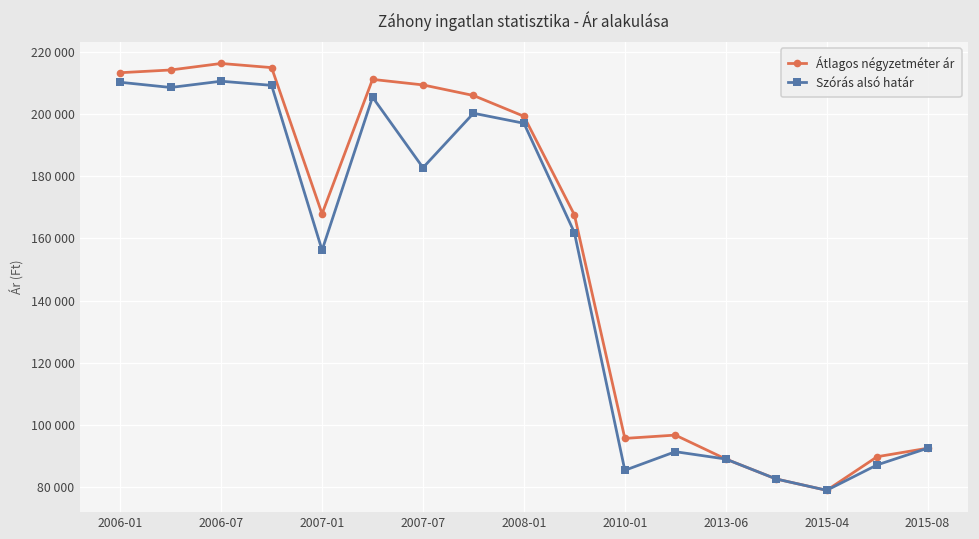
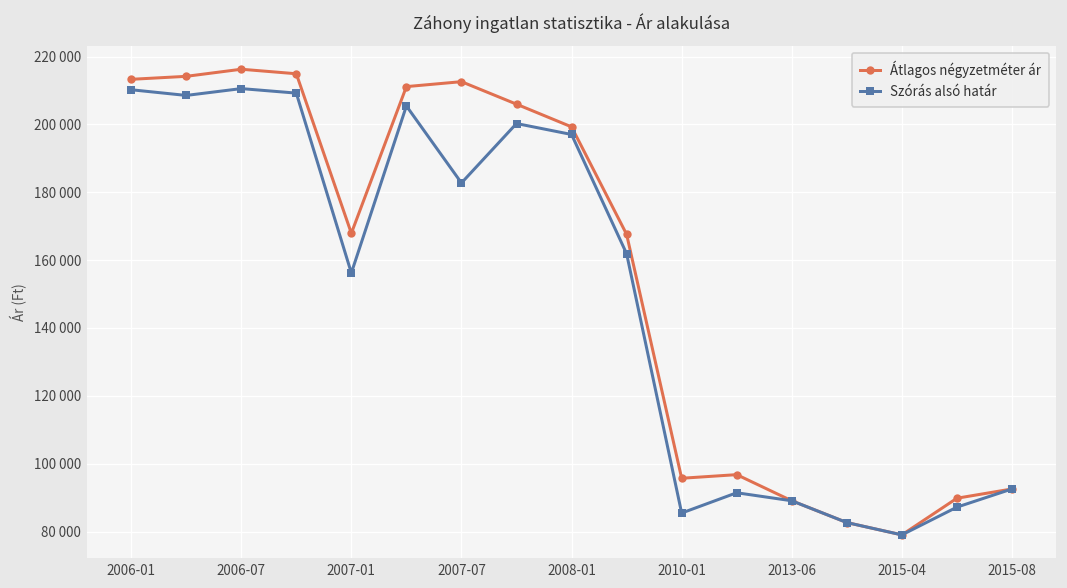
Átlagos négyzetméter ár, 2007-07: 209000 -> 213000
